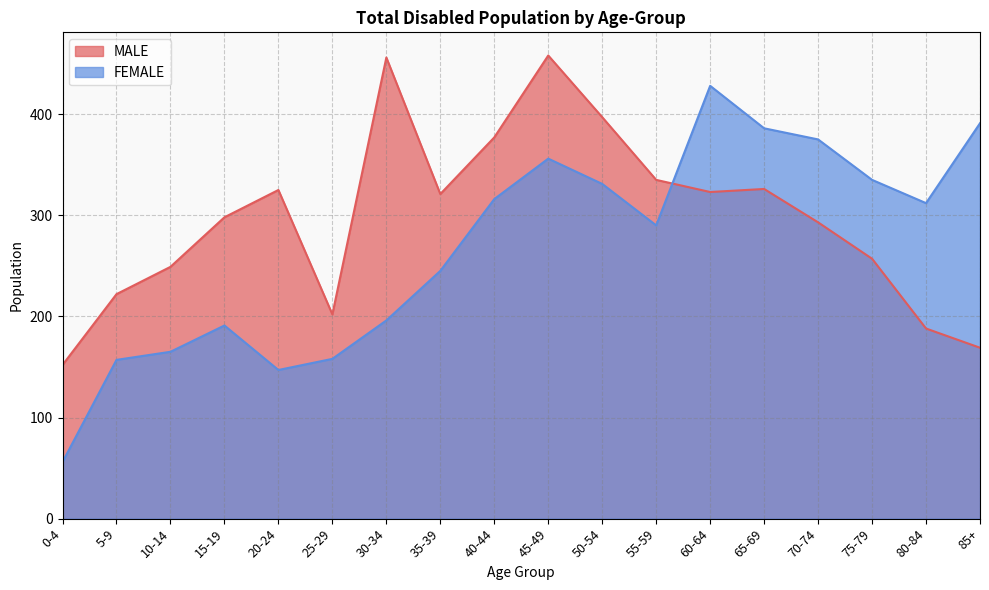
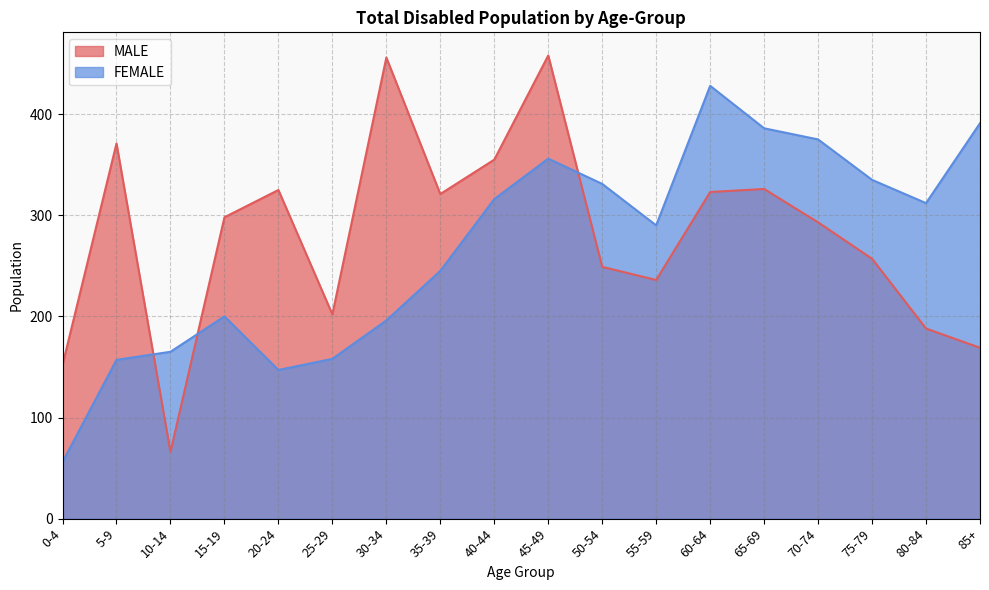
MALE, 5-9: 222 -> 371
MALE, 10-14: 249 -> 66
FEMALE, 15-19: 191 -> 200
MALE, 40-44: 377 -> 355
MALE, 50-54: 397 -> 249
MALE, 55-59: 335 -> 236
